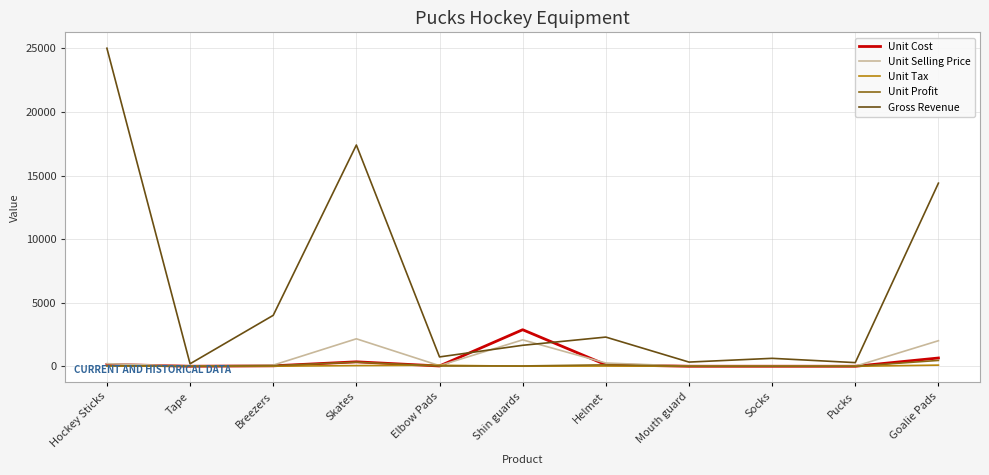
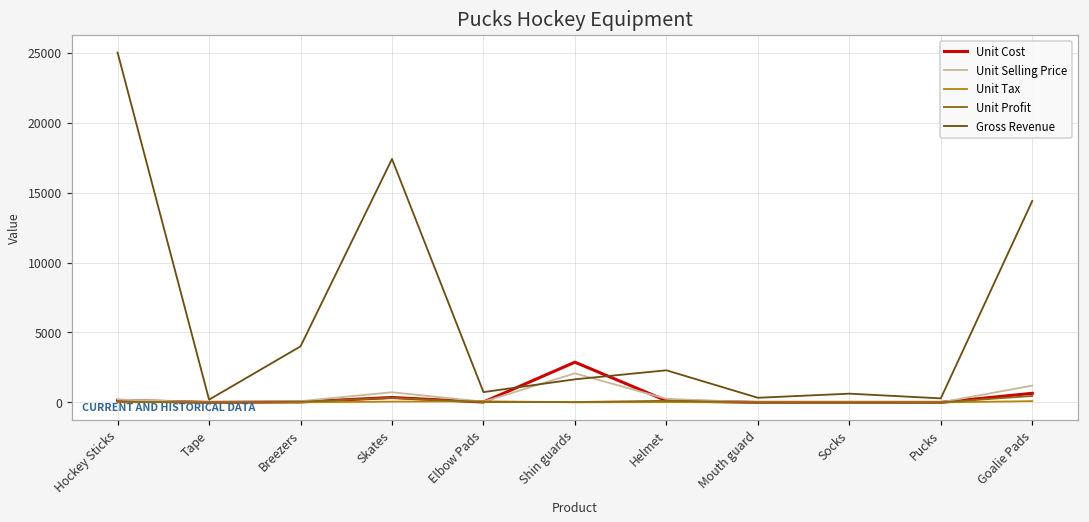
Unit Selling Price, Skates: 2200 -> 700
Unit Selling Price, Goalie Pads: 2000 -> 1200
